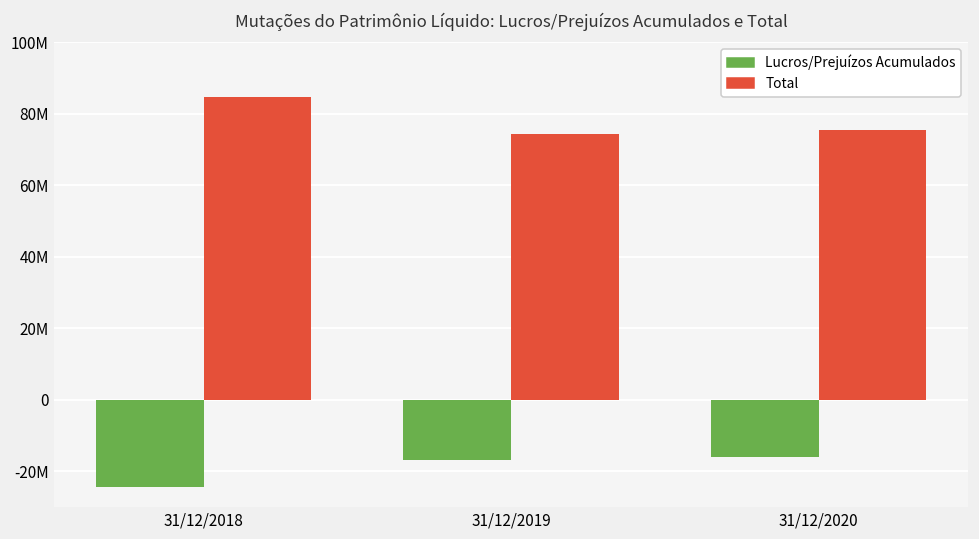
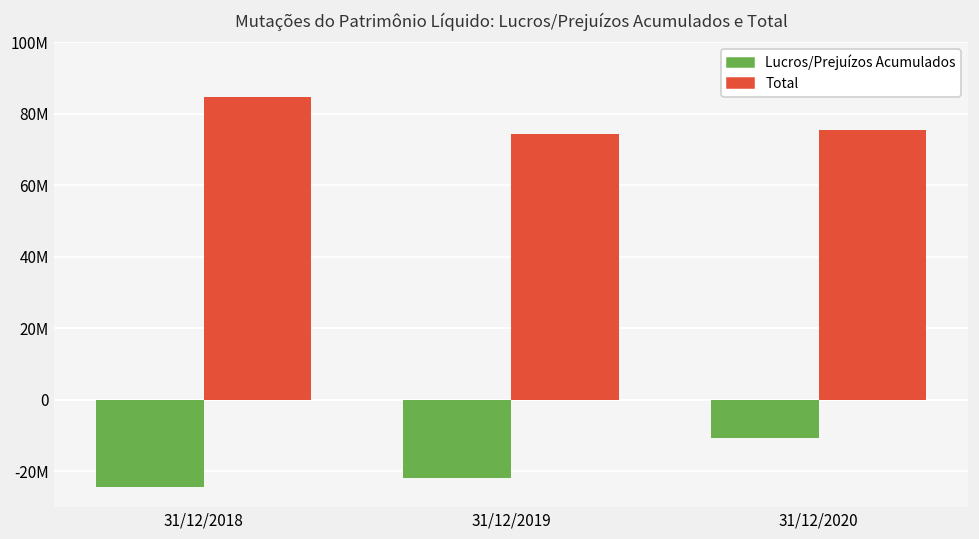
Lucros/Prejuízos Acumulados, 31/12/2019: -17000000 -> -22000000
Lucros/Prejuízos Acumulados, 31/12/2020: -16000000 -> -11000000
